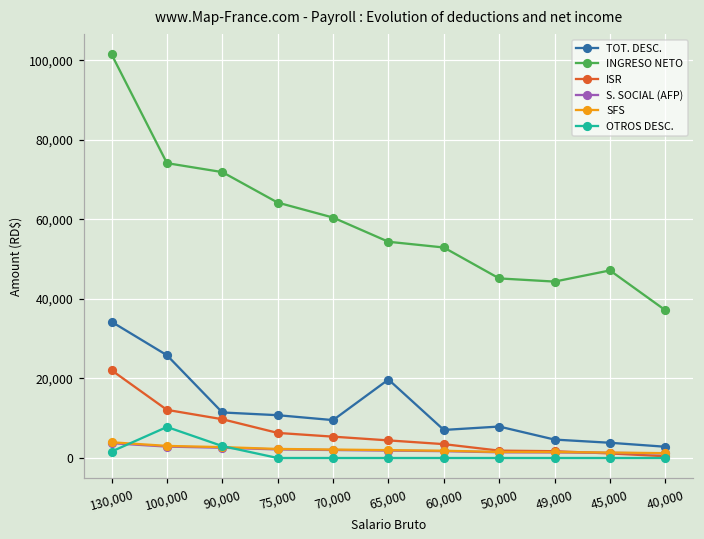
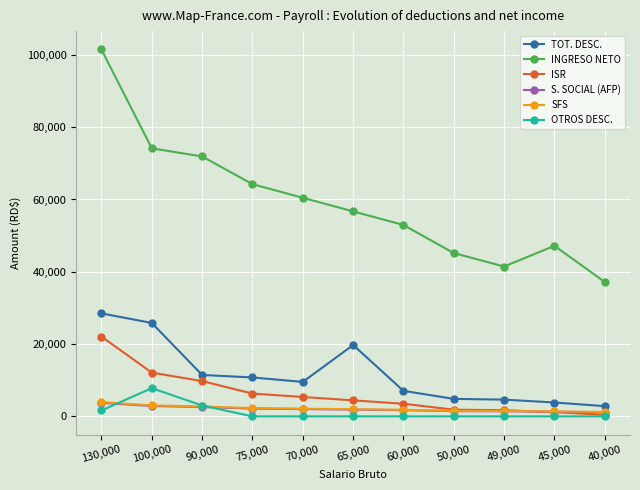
TOT. DESC., 130,000: 34,000 -> 28,000
INGRESO NETO, 65,000: 54,000 -> 57,000
TOT. DESC., 50,000: 8,000 -> 5,000
INGRESO NETO, 49,000: 44,000 -> 41,000
